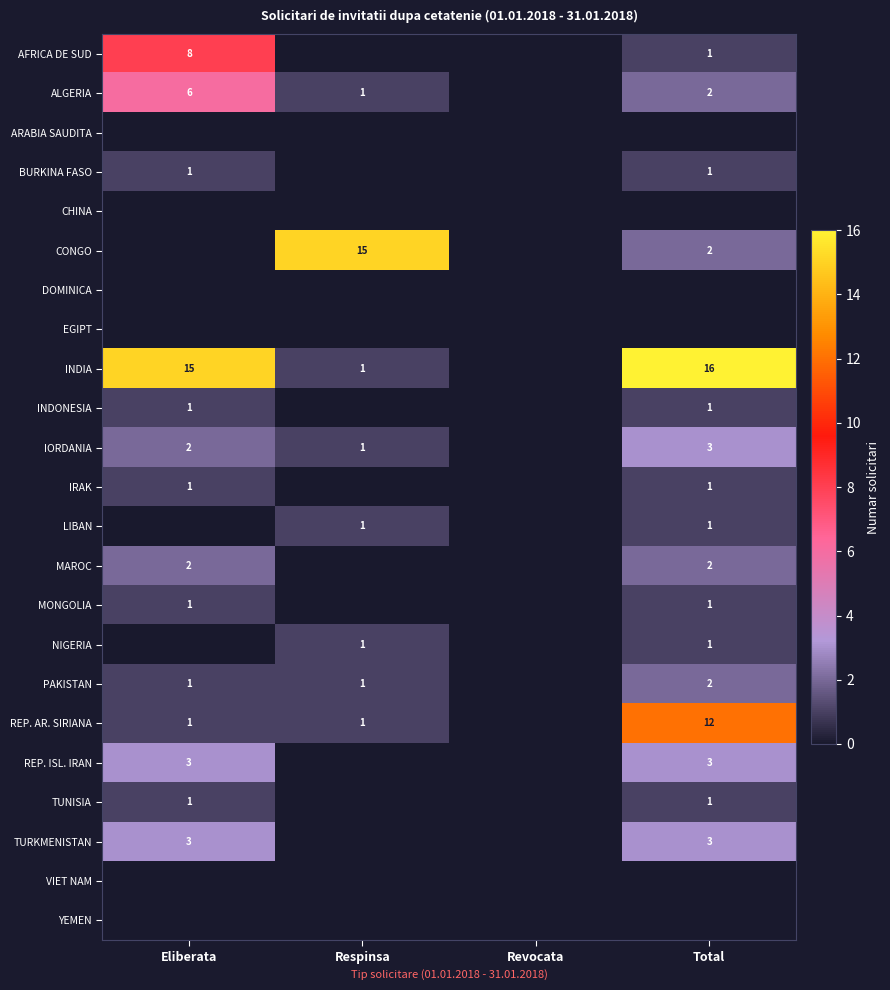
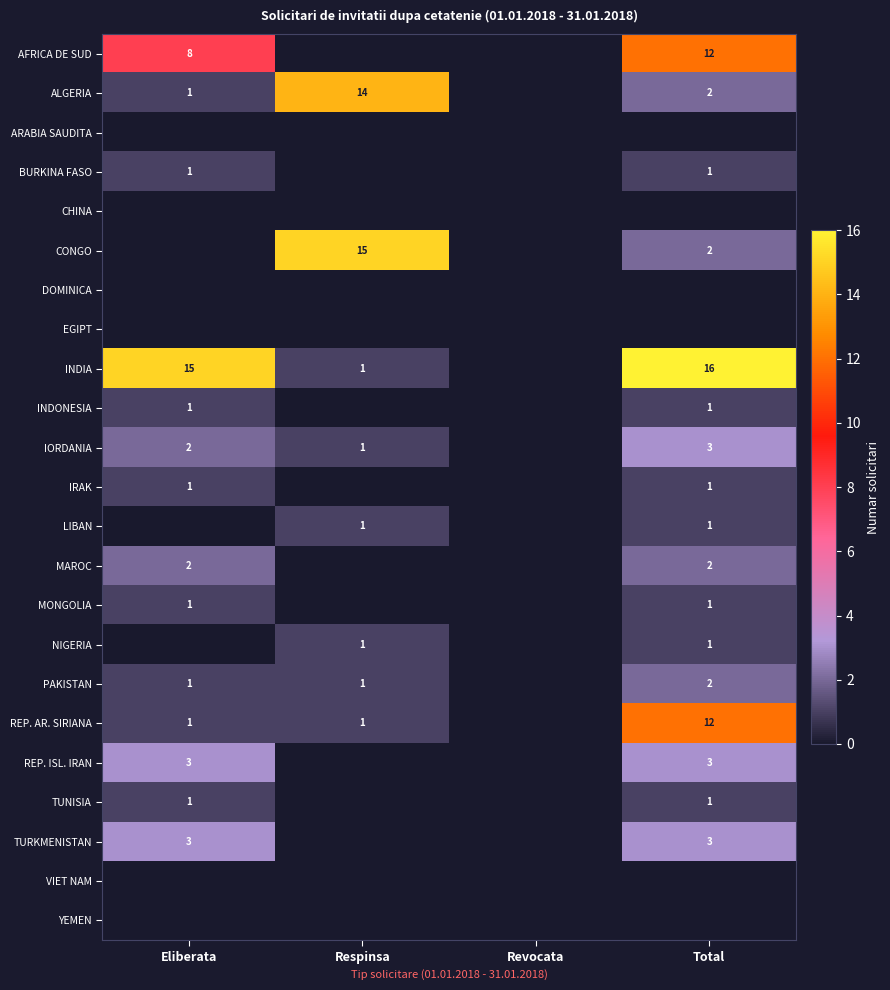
AFRICA DE SUD, Total: 1 -> 12
ALGERIA, Eliberata: 6 -> 1
ALGERIA, Respinsa: 1 -> 14
